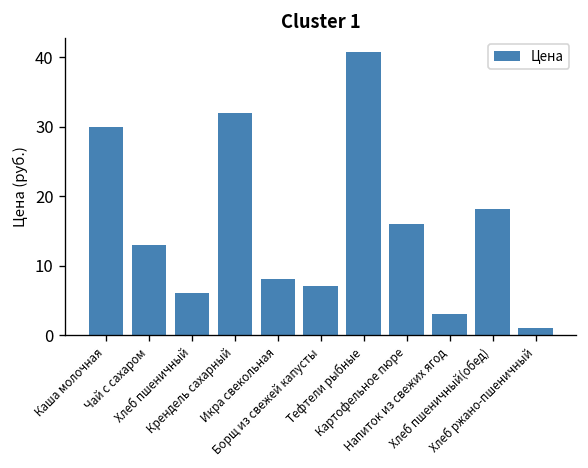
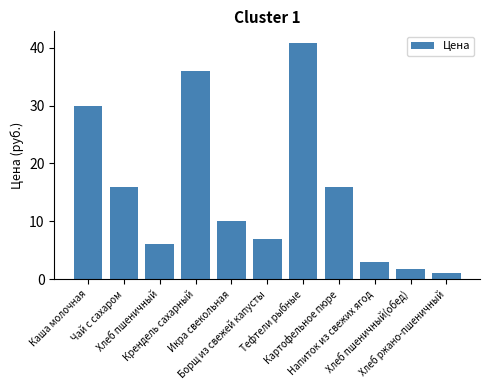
Чай с сахаром: 13 -> 16
Крендель сахарный: 32 -> 36
Икра свекольная: 8 -> 10
Хлеб пшеничный(обед): 18 -> 2
